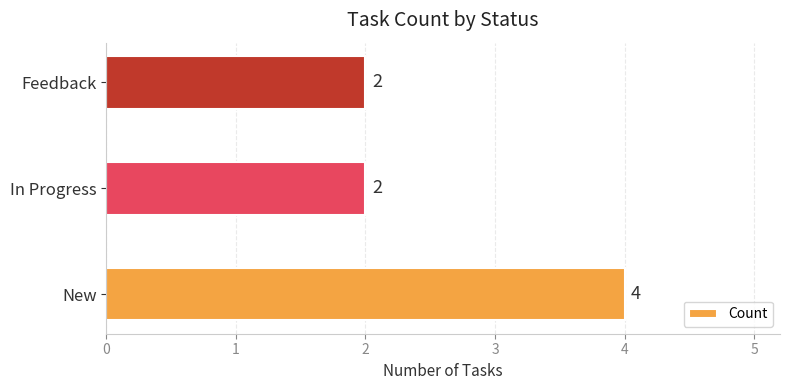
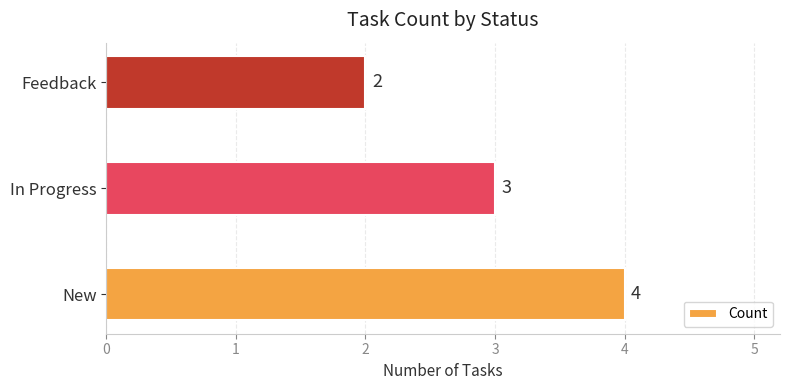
In Progress: 2 -> 3
